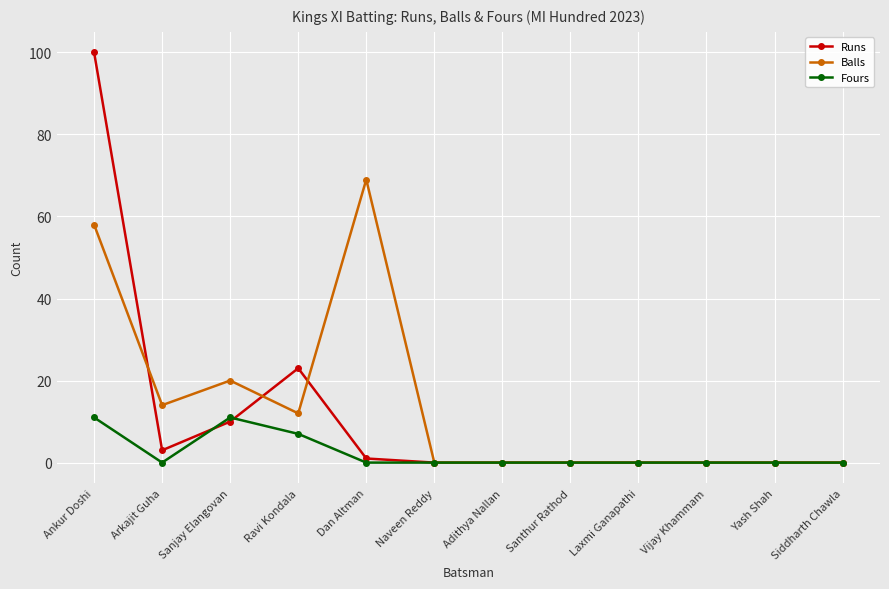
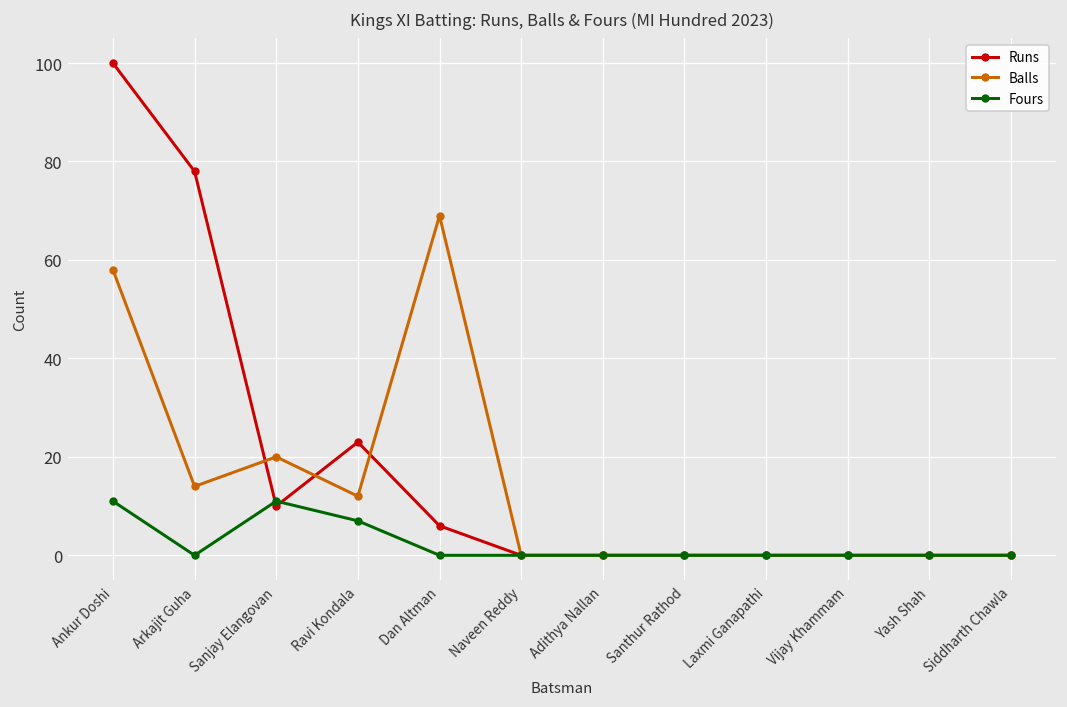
Runs, Arkajit Guha: 3 -> 78
Runs, Dan Altman: 1 -> 6
